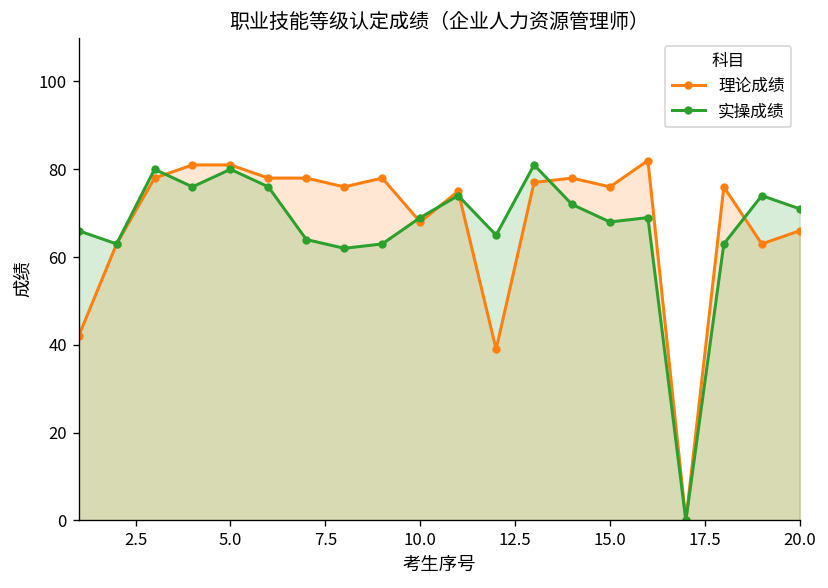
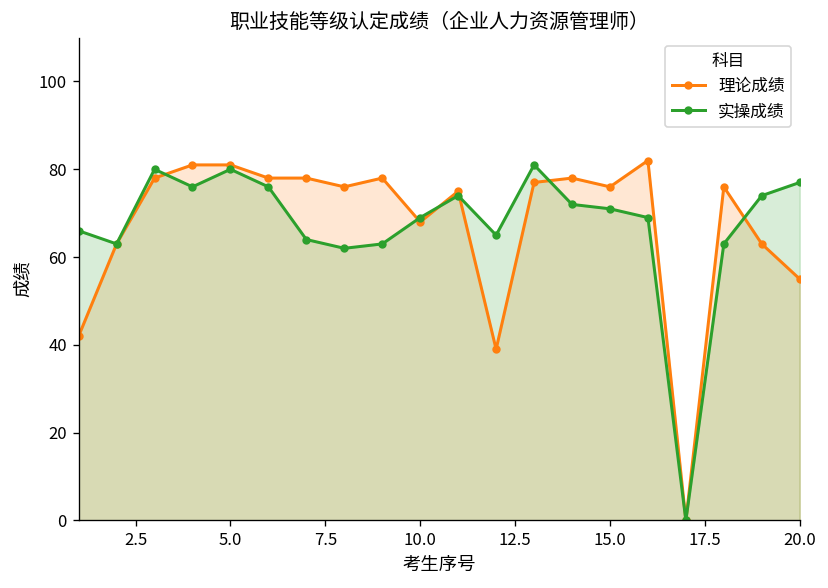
实操成绩, 15.0: 68 -> 71
理论成绩, 20.0: 66 -> 55
实操成绩, 20.0: 71 -> 77
